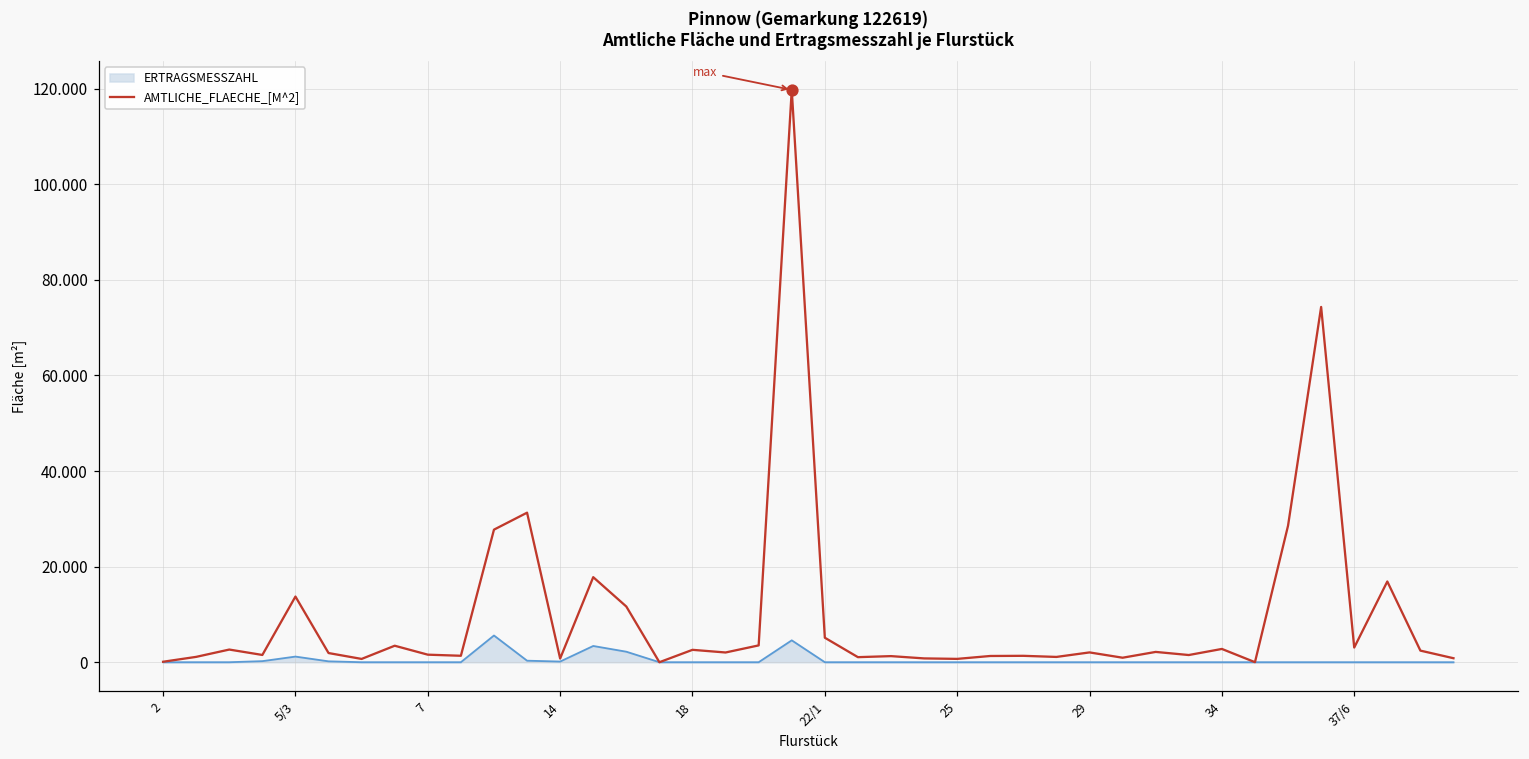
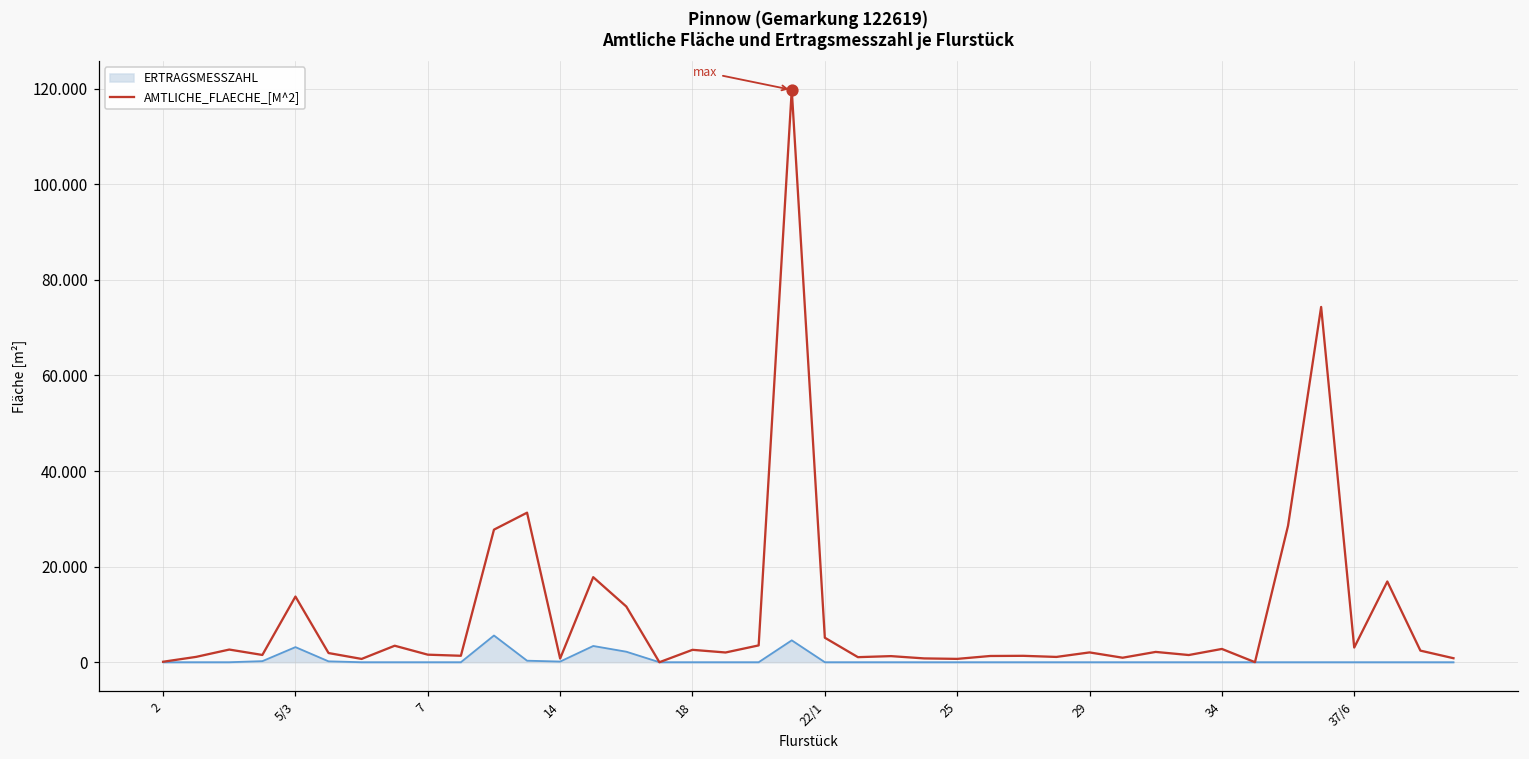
ERTRAGSMESSZAHL, 5/3: 1 -> 3
